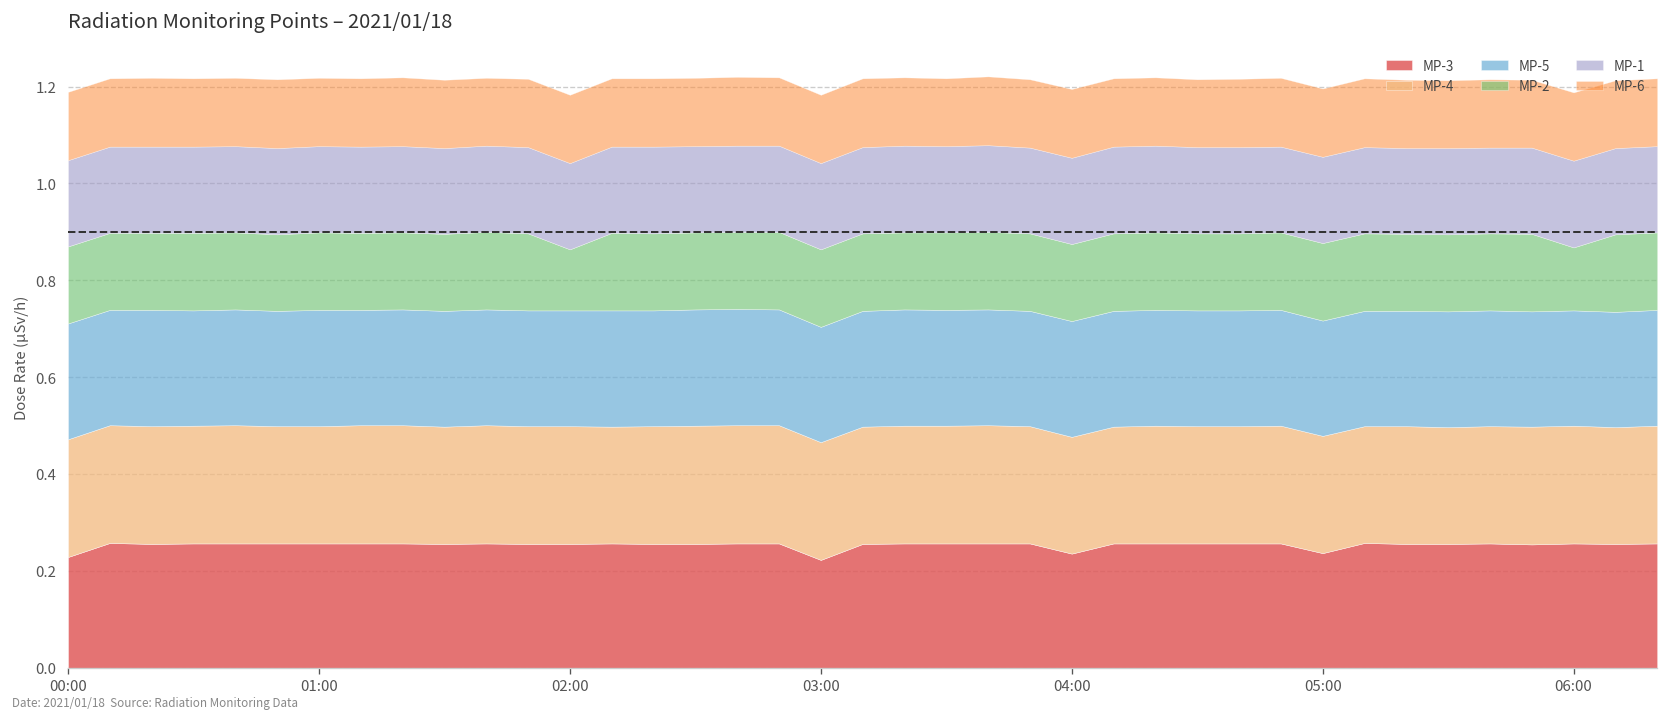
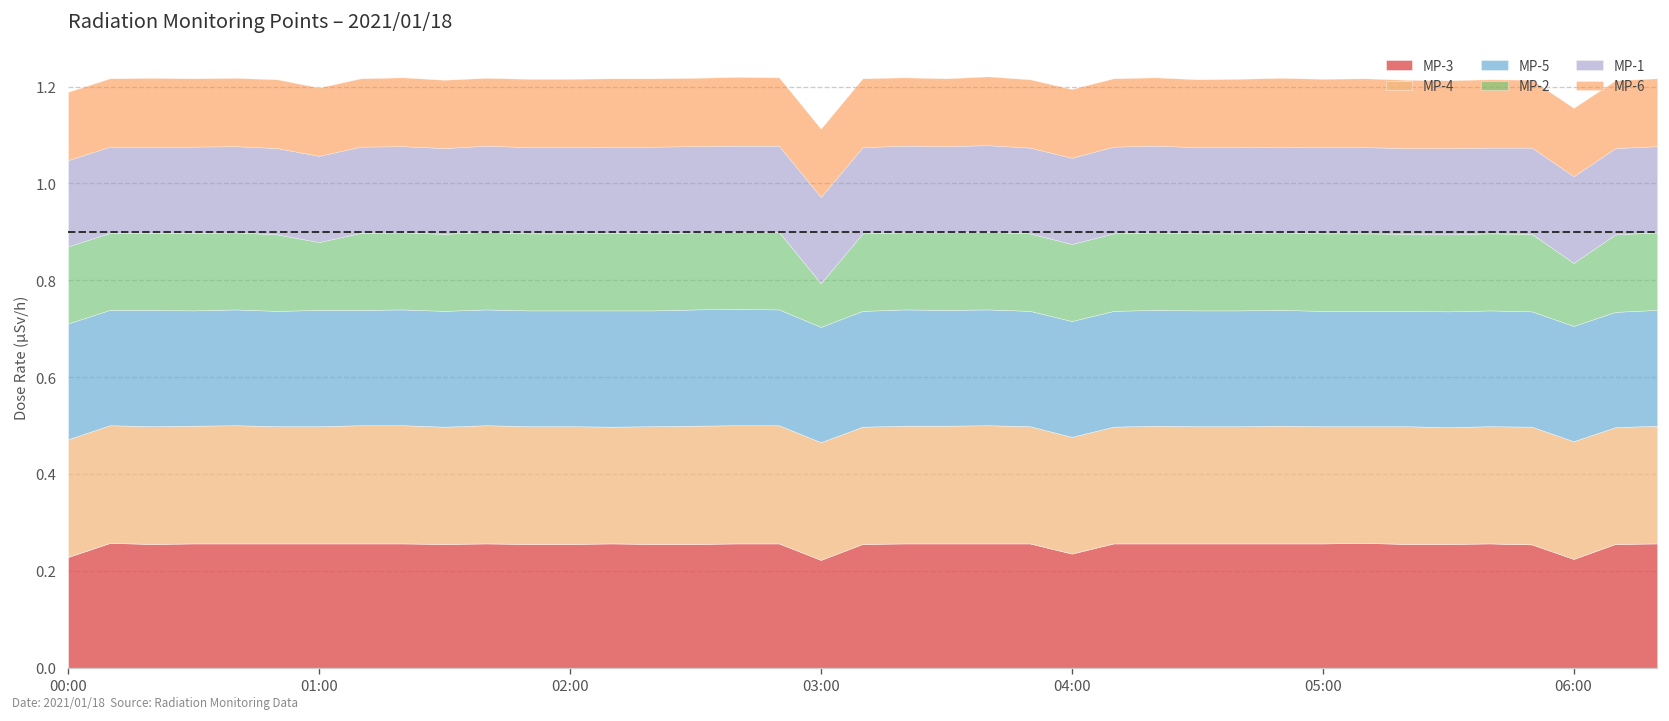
MP-2, 01:00: 0.16 -> 0.14
MP-2, 02:00: 0.13 -> 0.16
MP-2, 03:00: 0.16 -> 0.09
MP-3, 05:00: 0.24 -> 0.26
MP-3, 06:00: 0.26 -> 0.23
